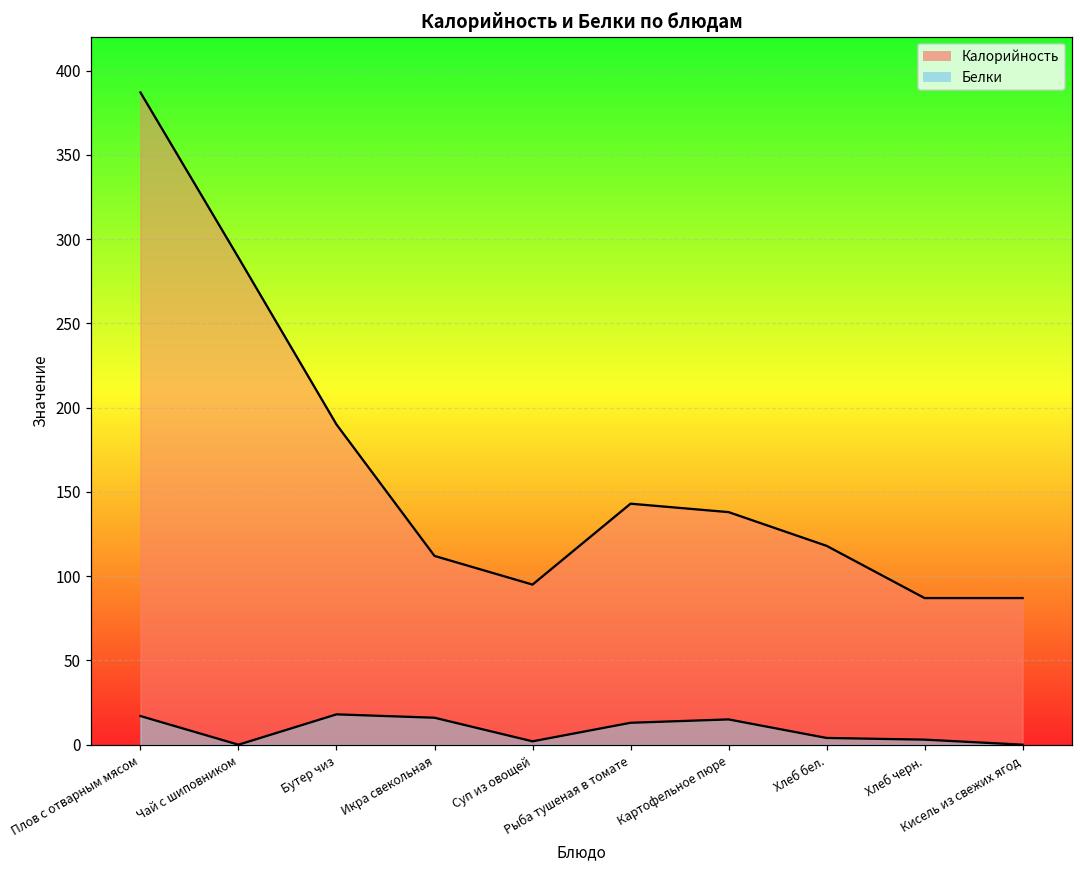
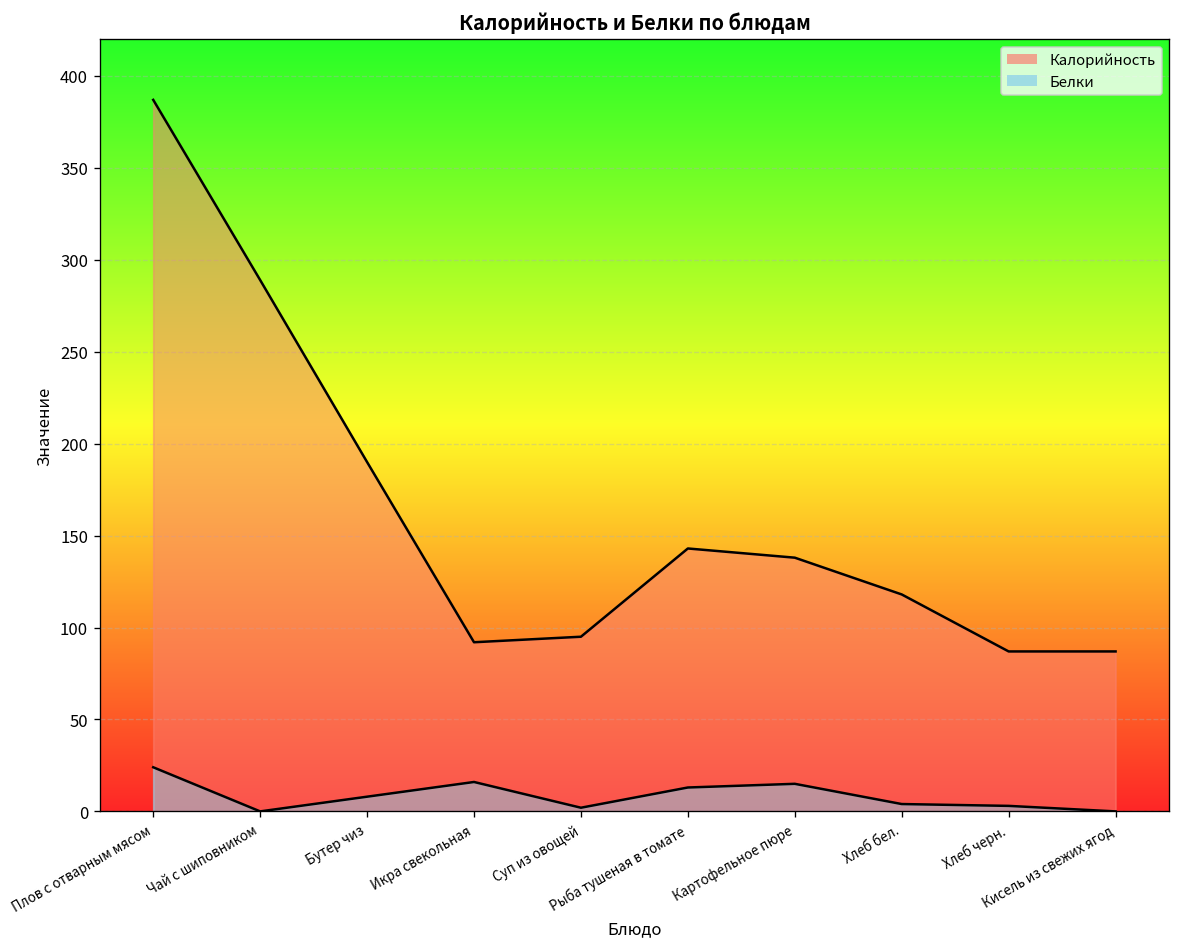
Белки, Плов с отварным мясом: 17 -> 24
Белки, Бутер чиз: 18 -> 8
Калорийность, Икра свекольная: 112 -> 92
